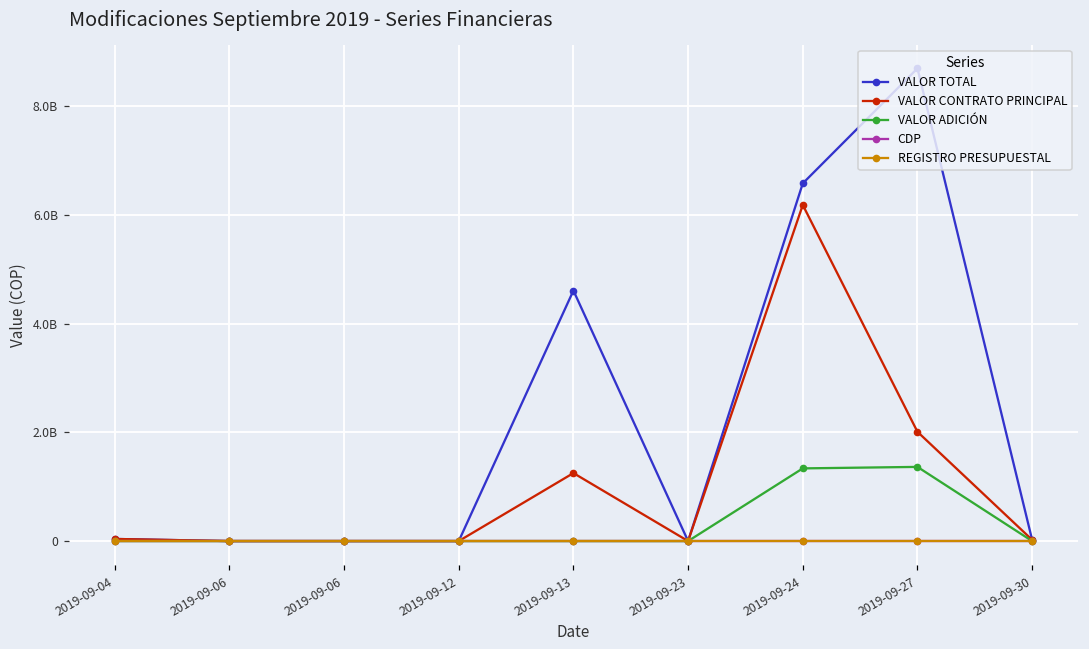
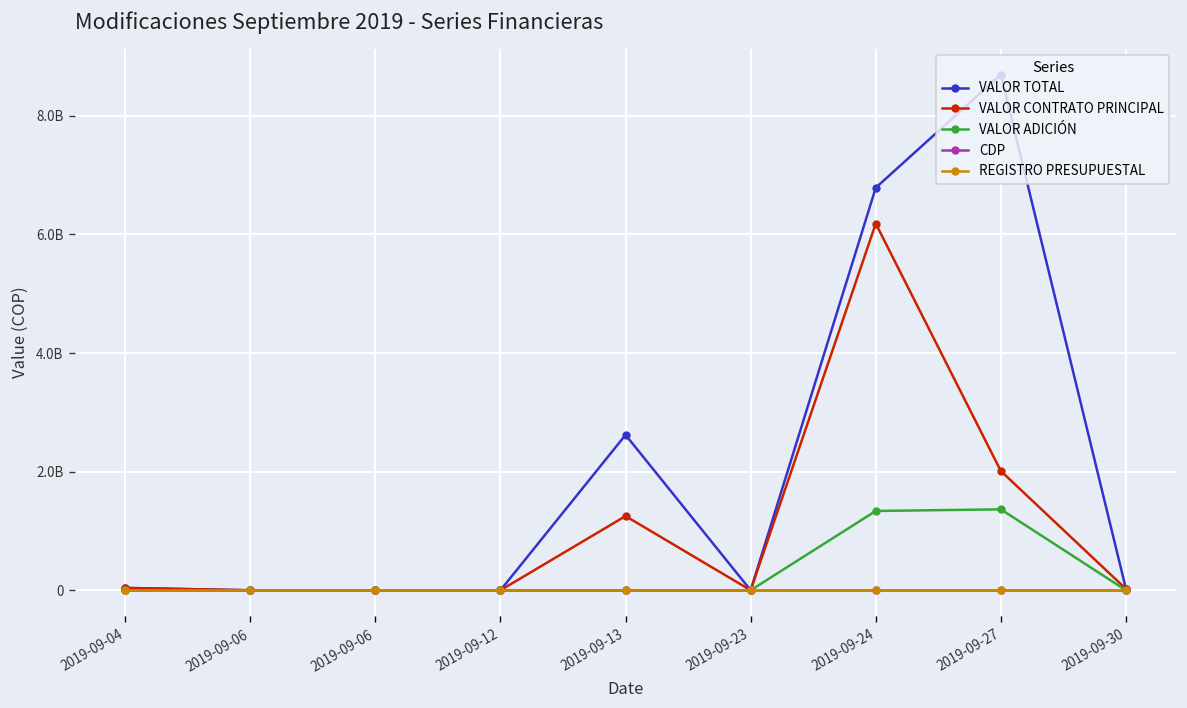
VALOR TOTAL, 2019-09-13: 4600000000 -> 2600000000
VALOR TOTAL, 2019-09-24: 6600000000 -> 6800000000
